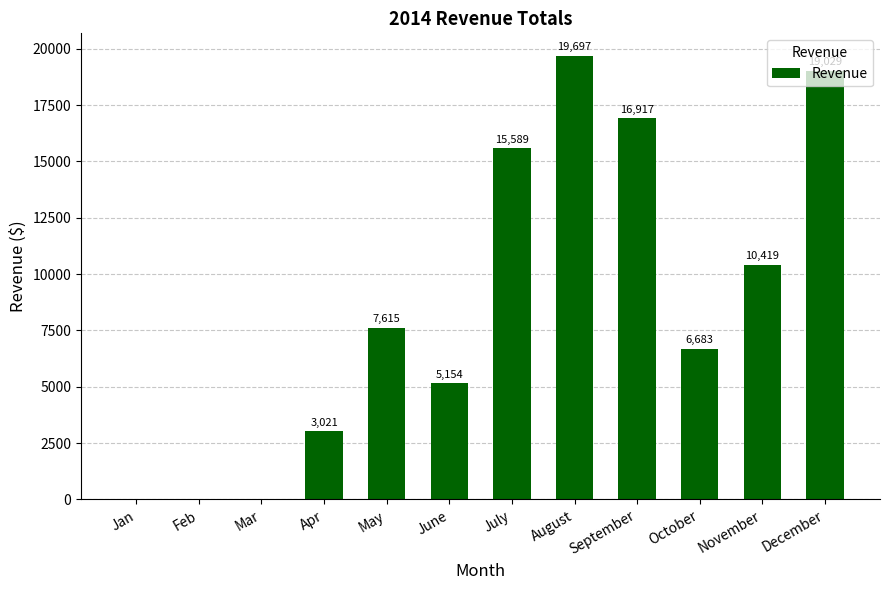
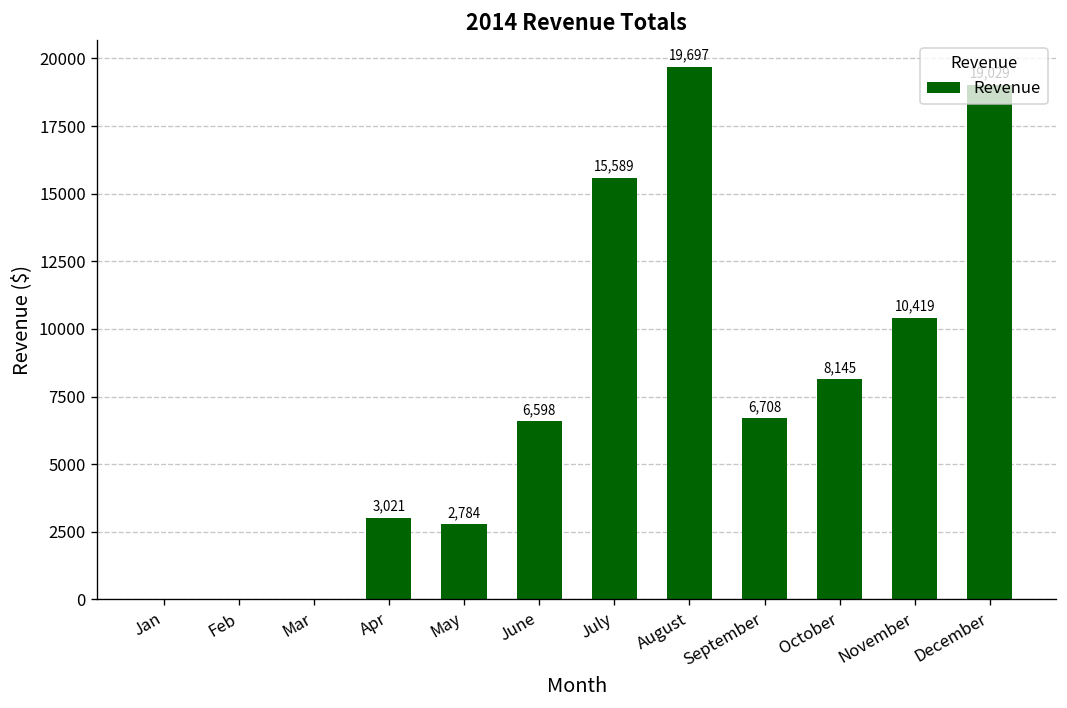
May: 7,615 -> 2,784
June: 5,154 -> 6,598
September: 16,917 -> 6,708
October: 6,683 -> 8,145
